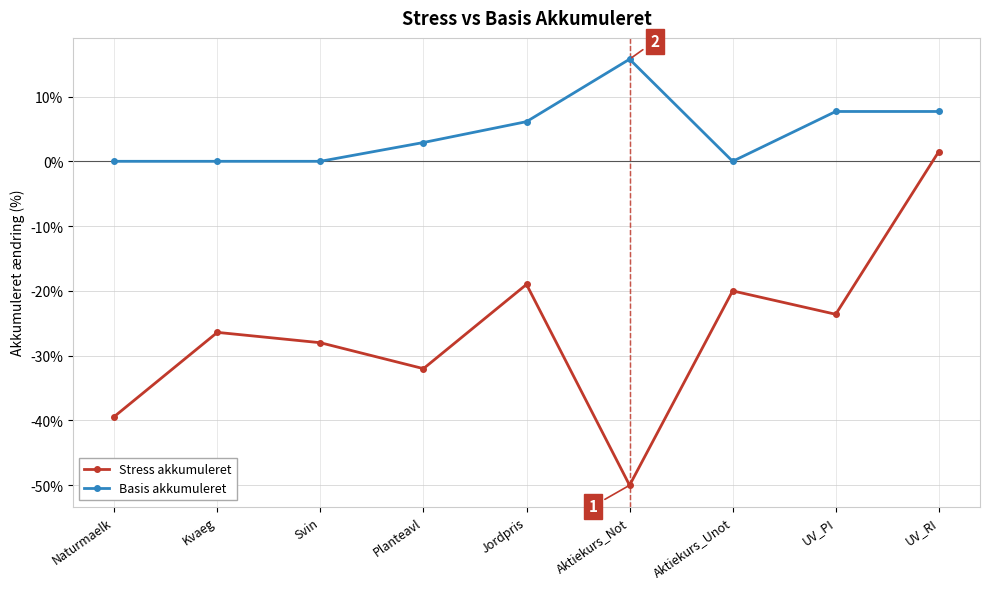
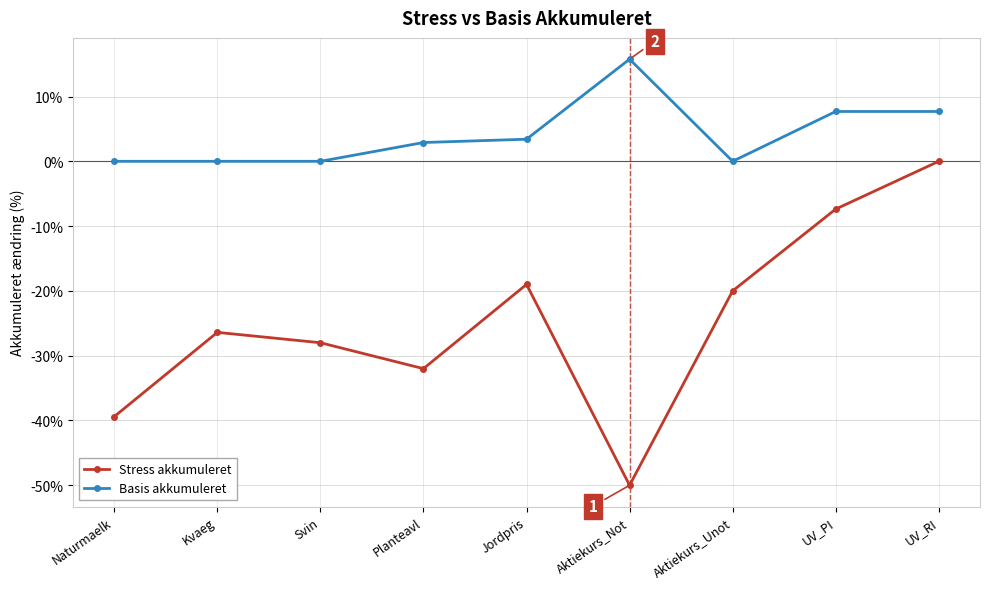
Basis akkumuleret, Jordpris: 6% -> 3%
Stress akkumuleret, UV_PI: -24% -> -7%
Stress akkumuleret, UV_RI: 2% -> 0%
